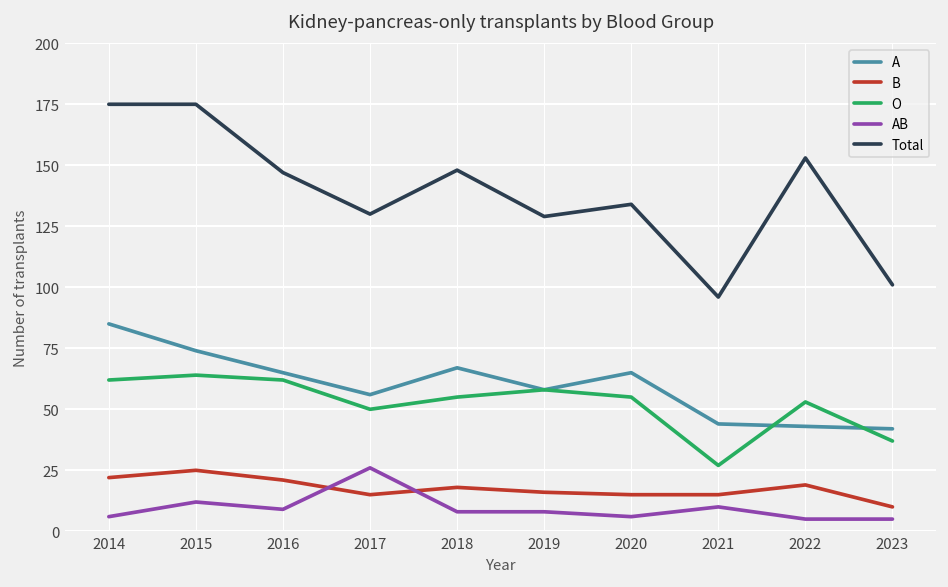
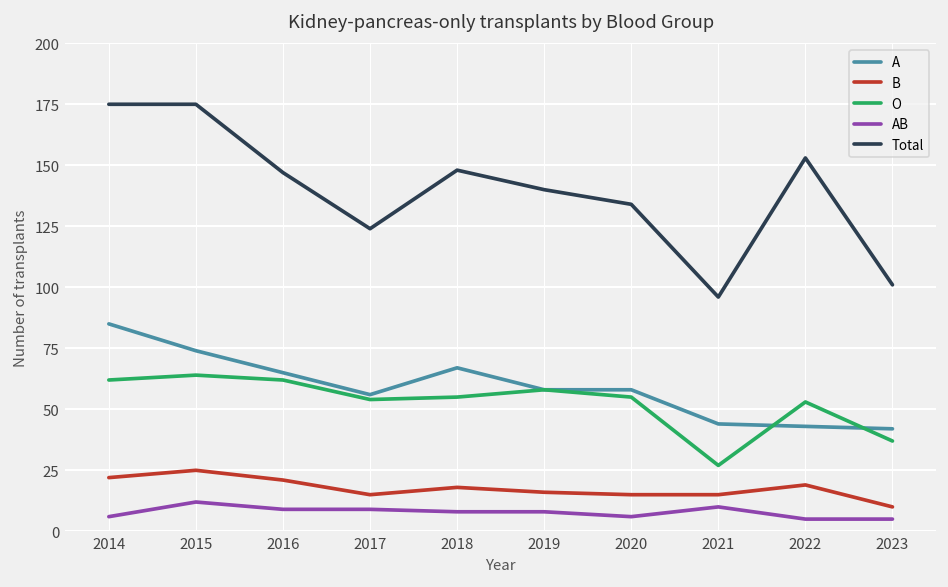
O, 2017: 50 -> 54
AB, 2017: 26 -> 9
Total, 2017: 130 -> 124
Total, 2019: 129 -> 140
A, 2020: 65 -> 58
